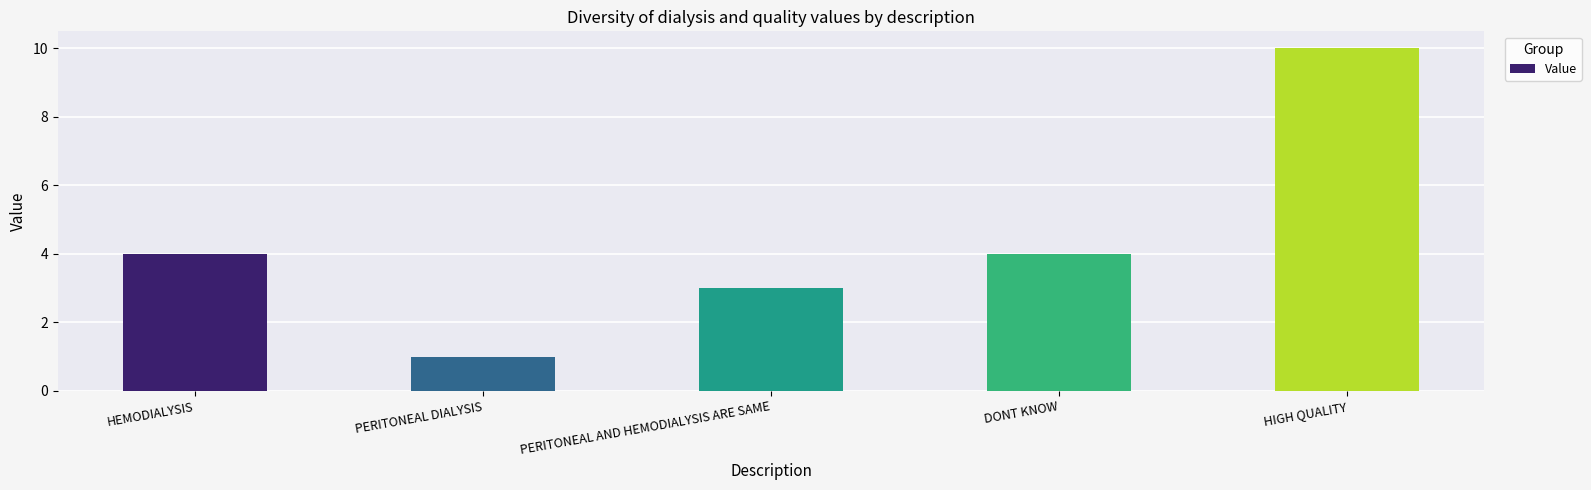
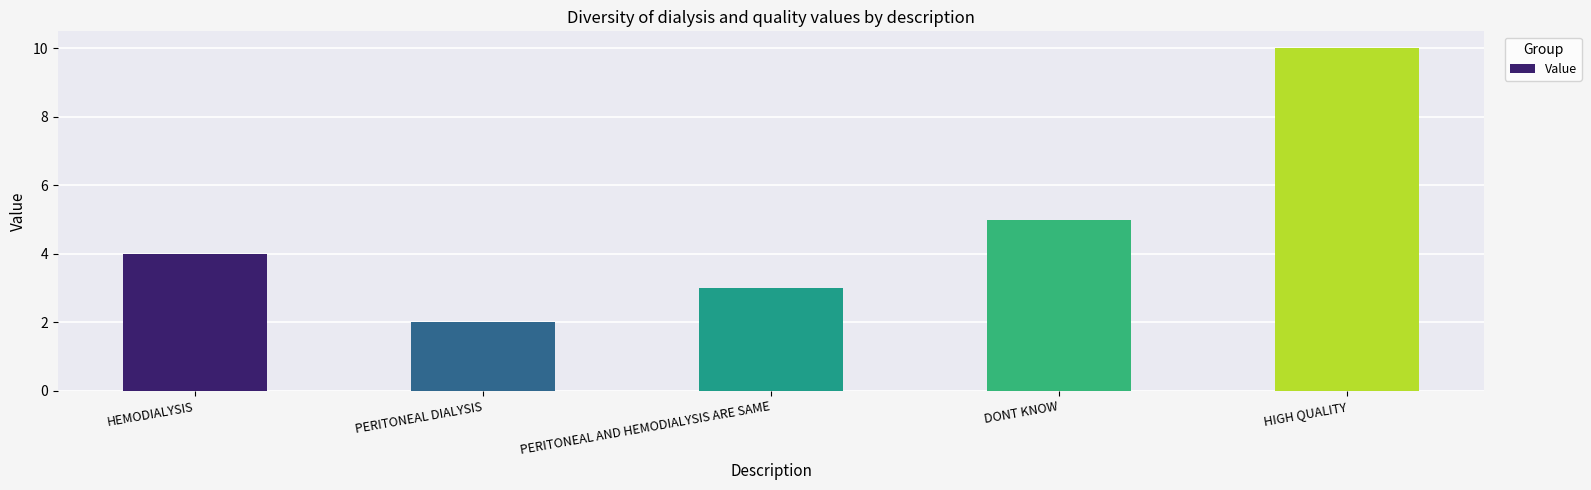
PERITONEAL DIALYSIS: 1 -> 2
DONT KNOW: 4 -> 5
